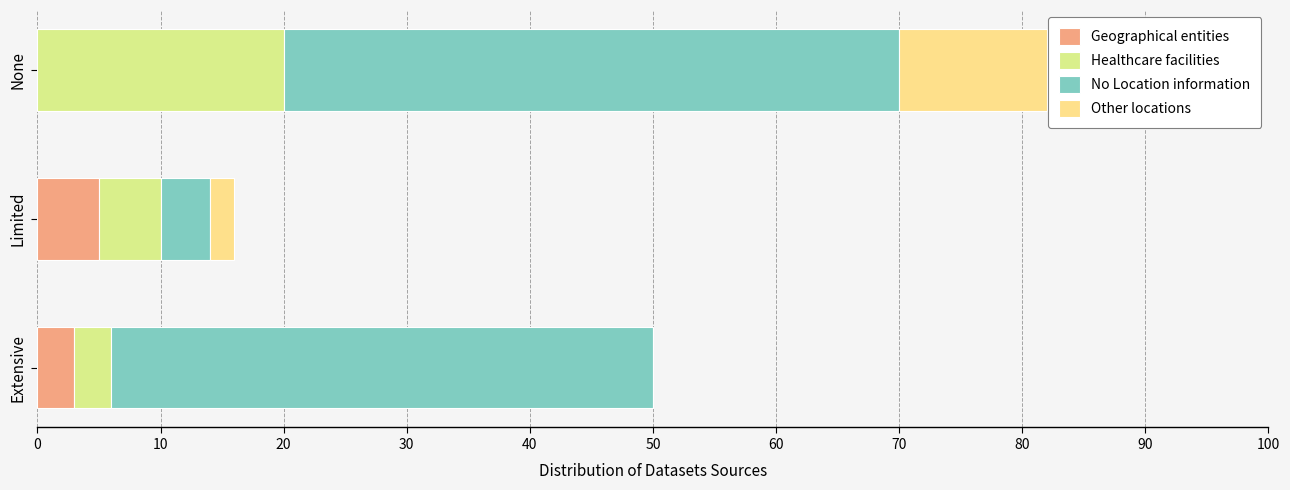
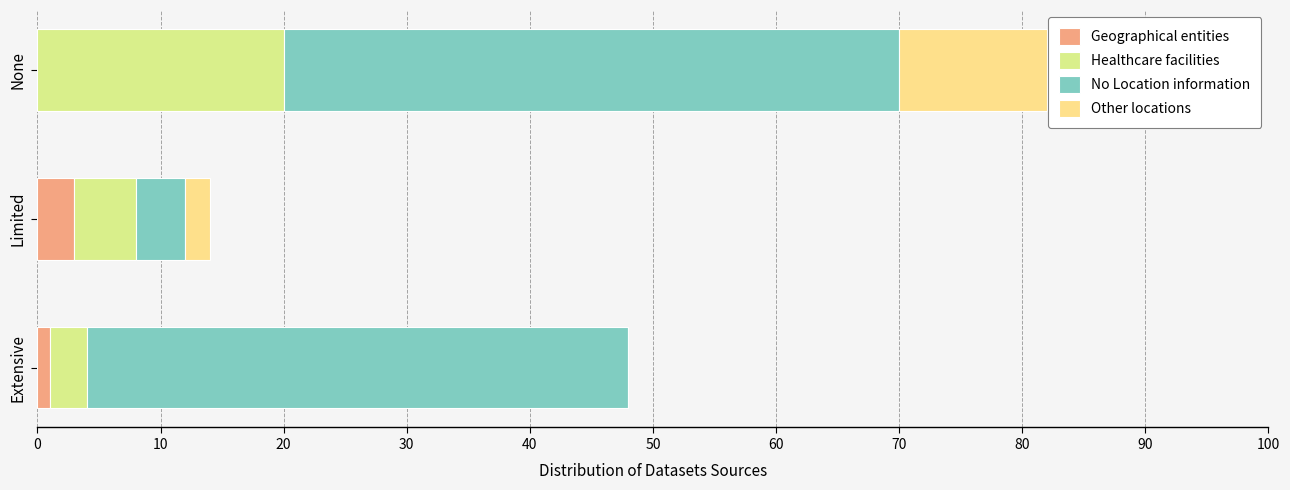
Geographical entities, Limited: 5 -> 3
Geographical entities, Extensive: 3 -> 1
